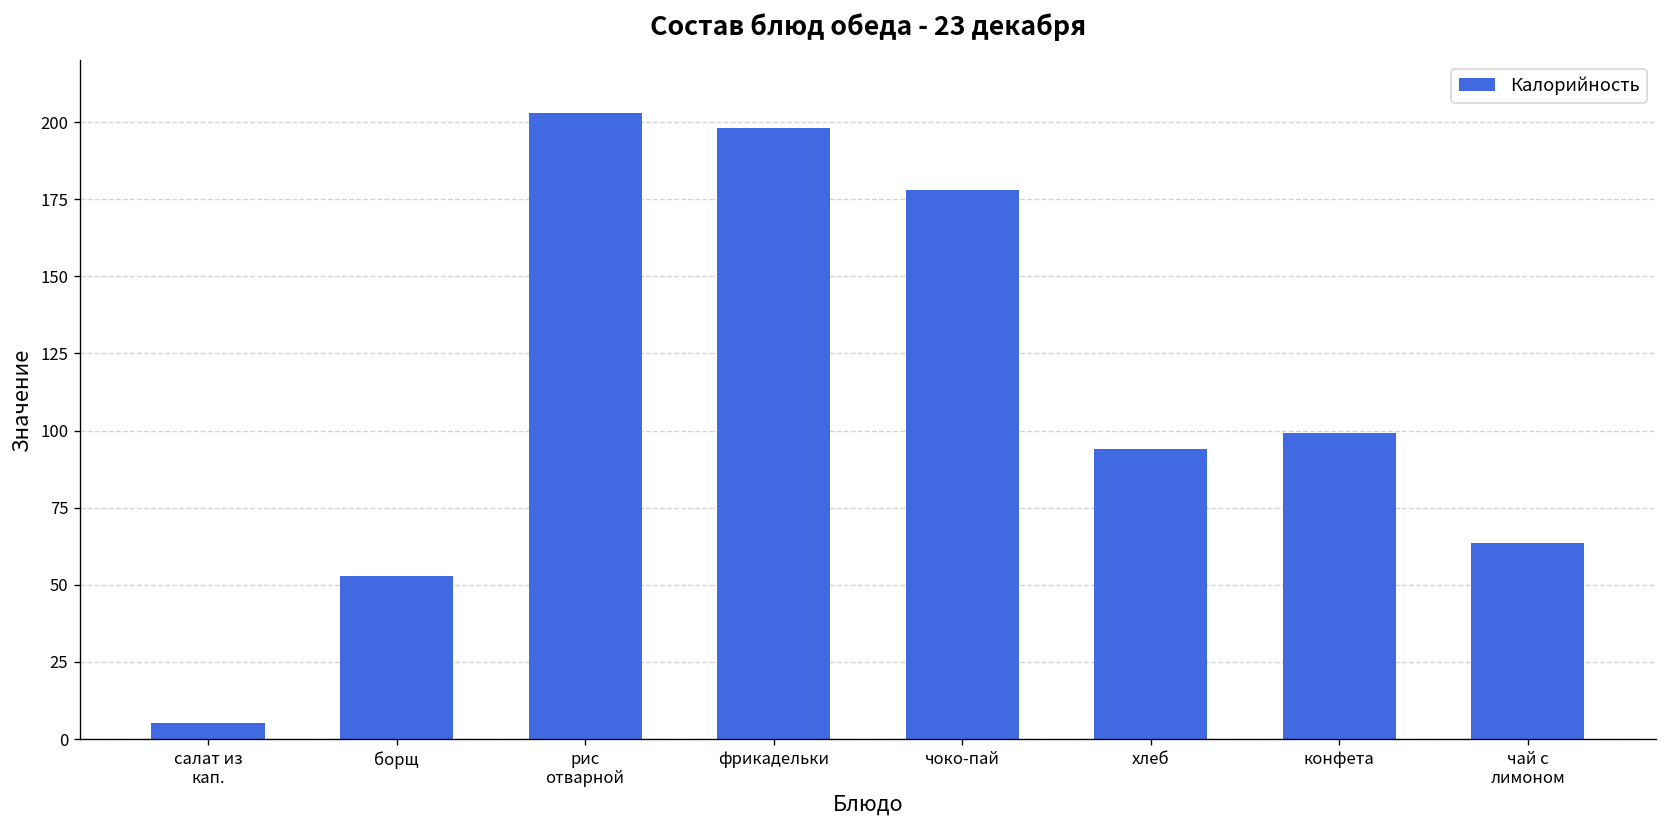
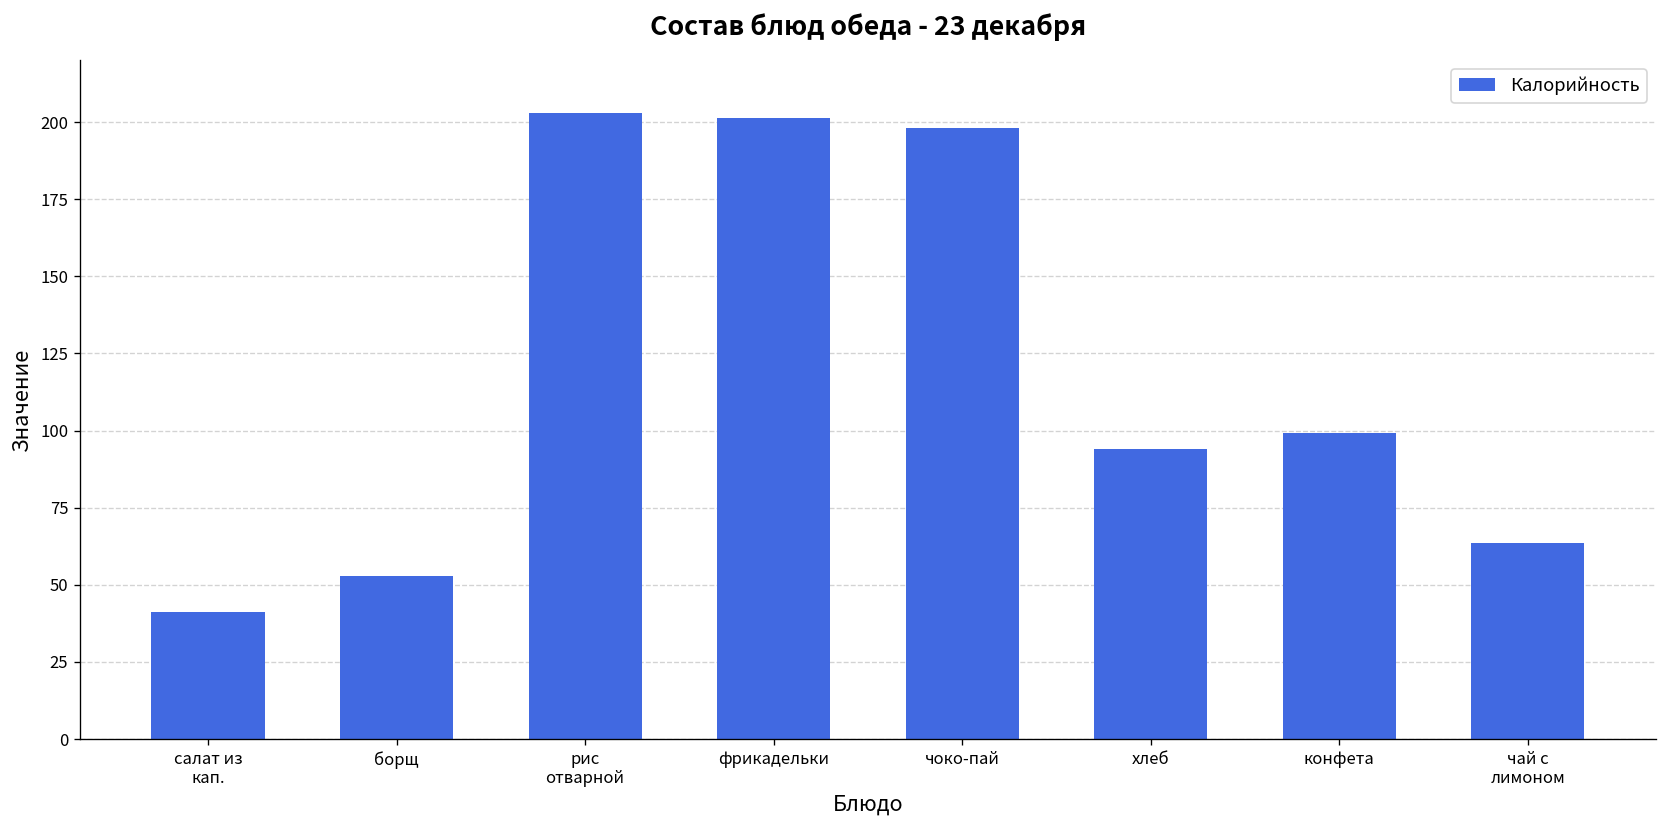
салат из кап.: 5 -> 41
фрикадельки: 198 -> 201
чоко-пай: 178 -> 198
